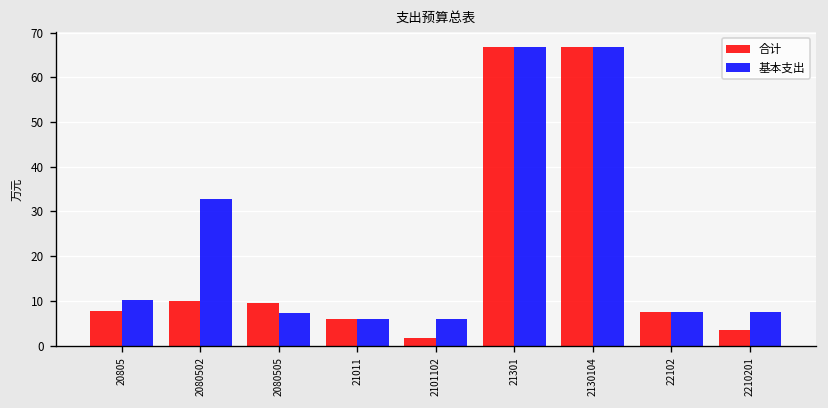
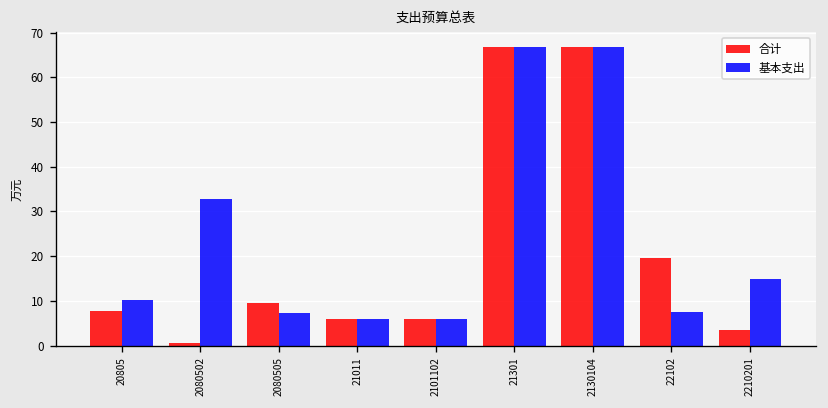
合计, 2080502: 10 -> 1
合计, 2101102: 2 -> 6
合计, 22102: 8 -> 20
基本支出, 2210201: 8 -> 15
